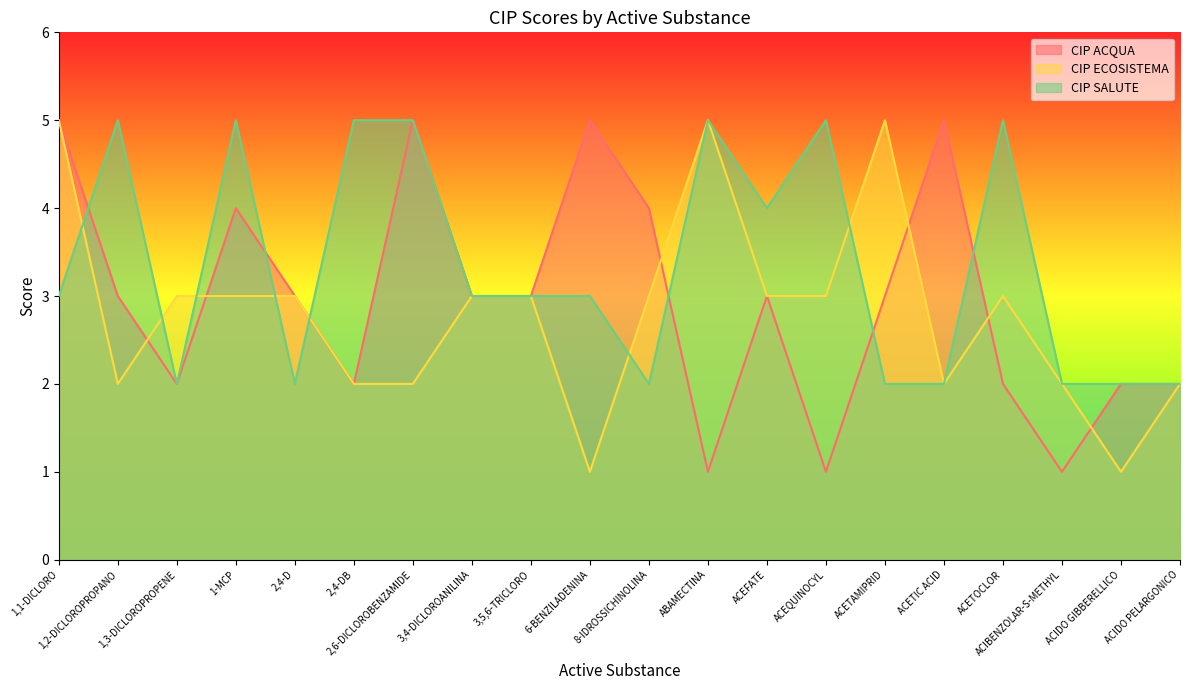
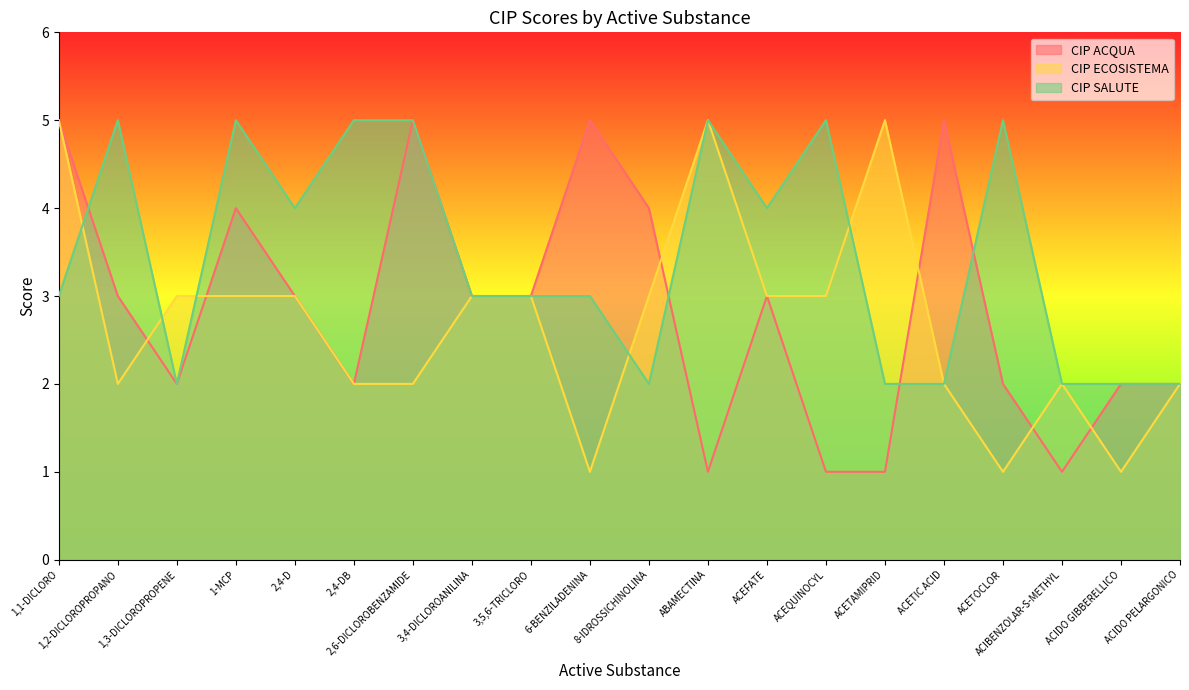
CIP SALUTE, 2,4-D: 2 -> 4
CIP ACQUA, ACETAMIPRID: 3 -> 1
CIP ECOSISTEMA, ACETOCLOR: 3 -> 1
